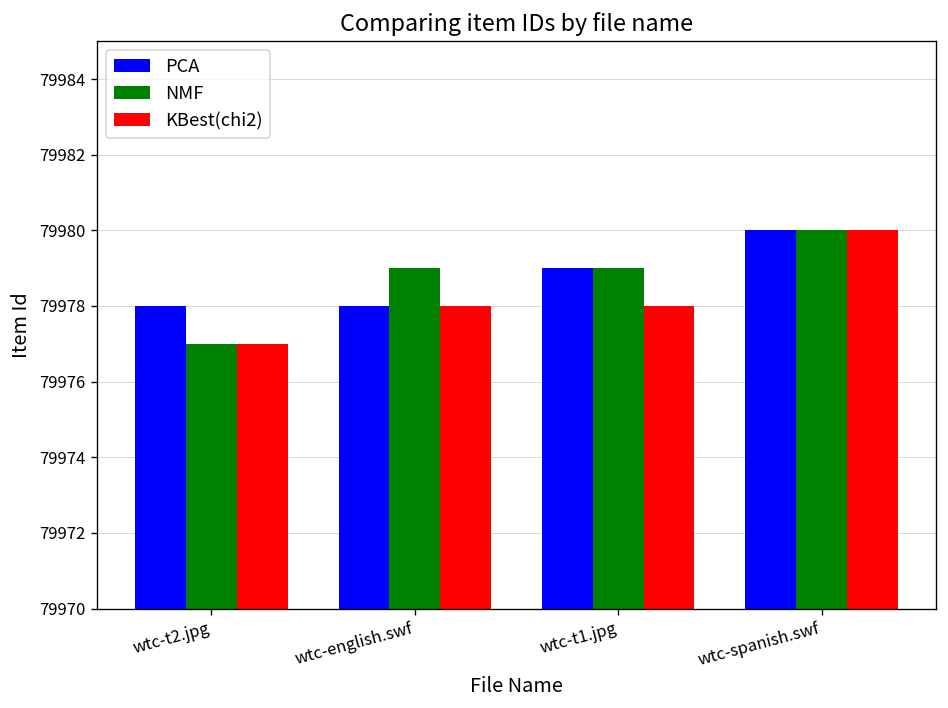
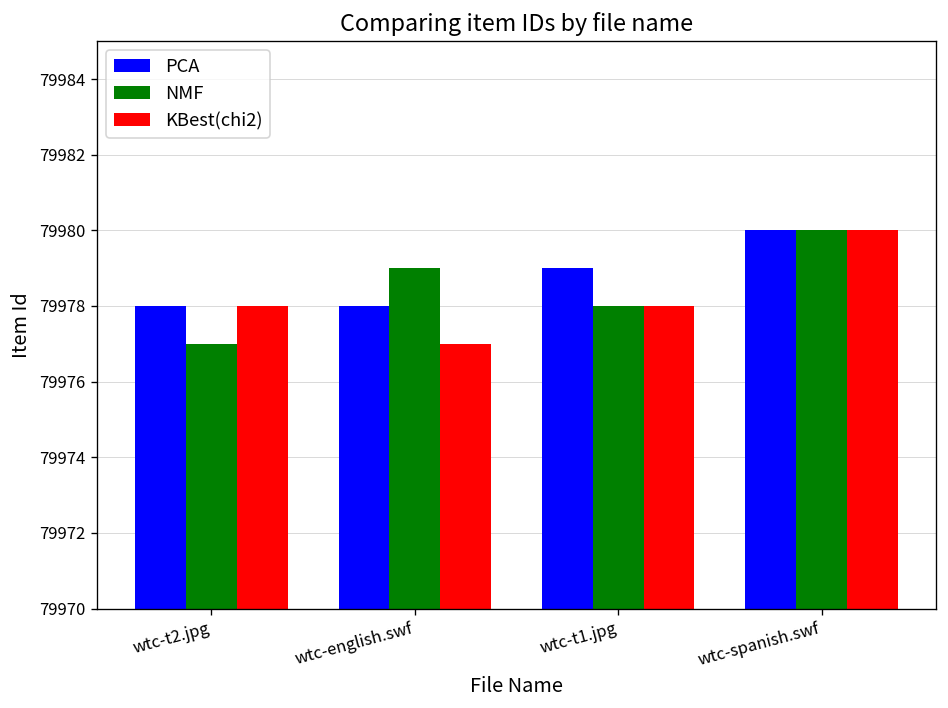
KBest(chi2), wtc-t2.jpg: 79977 -> 79978
KBest(chi2), wtc-english.swf: 79978 -> 79977
NMF, wtc-t1.jpg: 79979 -> 79978
